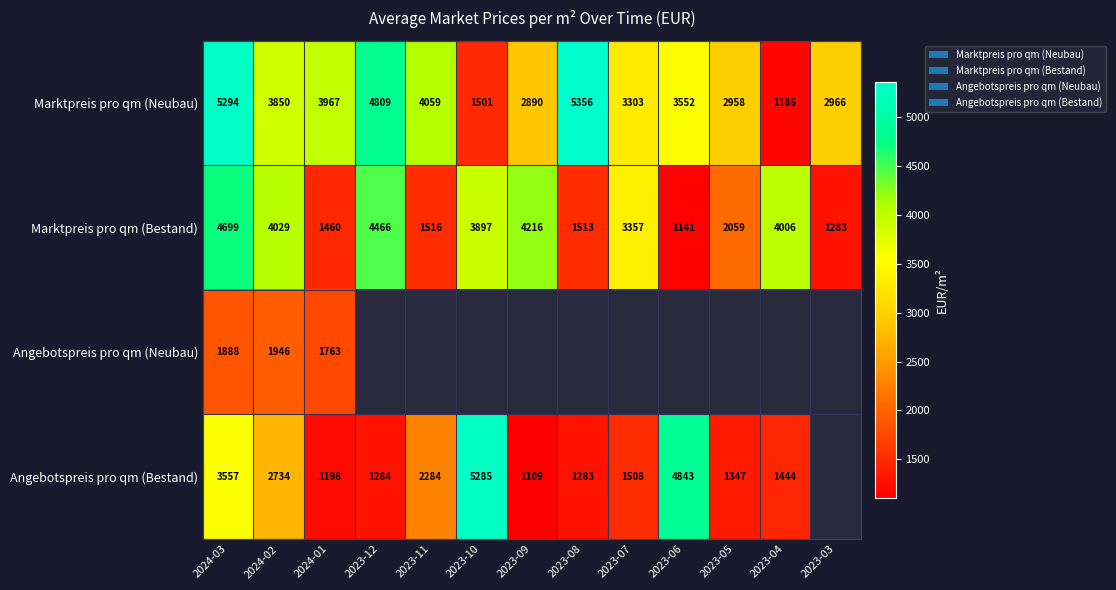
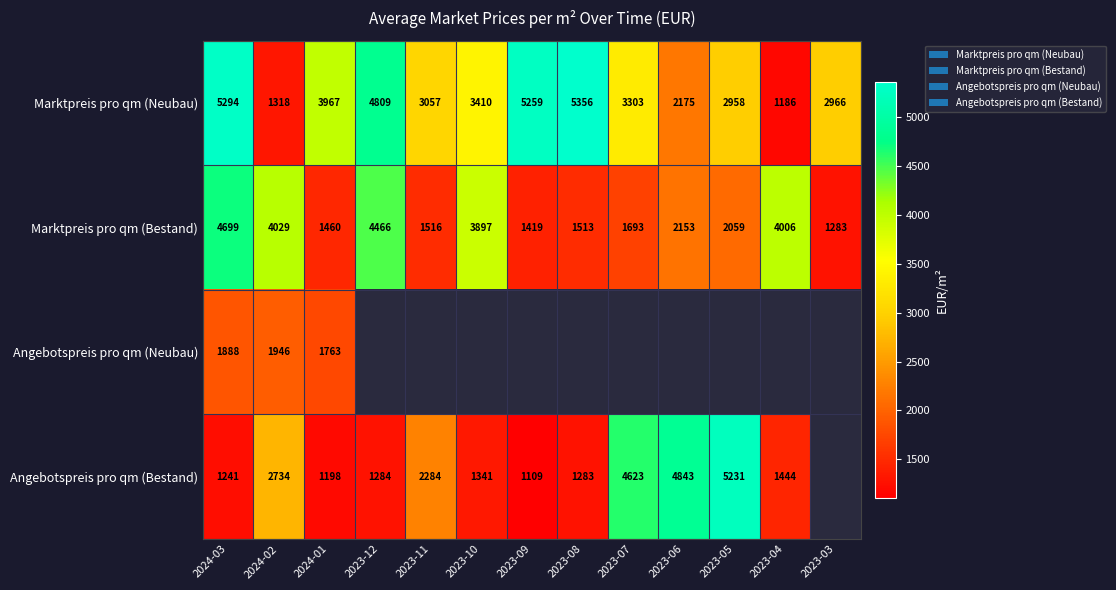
Marktpreis pro qm (Neubau), 2024-02: 3850 -> 1318
Marktpreis pro qm (Neubau), 2023-11: 4059 -> 3057
Marktpreis pro qm (Neubau), 2023-10: 1501 -> 3410
Marktpreis pro qm (Neubau), 2023-09: 2890 -> 5259
Marktpreis pro qm (Neubau), 2023-06: 3552 -> 2175
Marktpreis pro qm (Bestand), 2023-09: 4216 -> 1419
Marktpreis pro qm (Bestand), 2023-07: 3357 -> 1693
Marktpreis pro qm (Bestand), 2023-06: 1141 -> 2153
Angebotspreis pro qm (Bestand), 2024-03: 3557 -> 1241
Angebotspreis pro qm (Bestand), 2023-10: 5285 -> 1341
Angebotspreis pro qm (Bestand), 2023-07: 1508 -> 4623
Angebotspreis pro qm (Bestand), 2023-05: 1347 -> 5231
